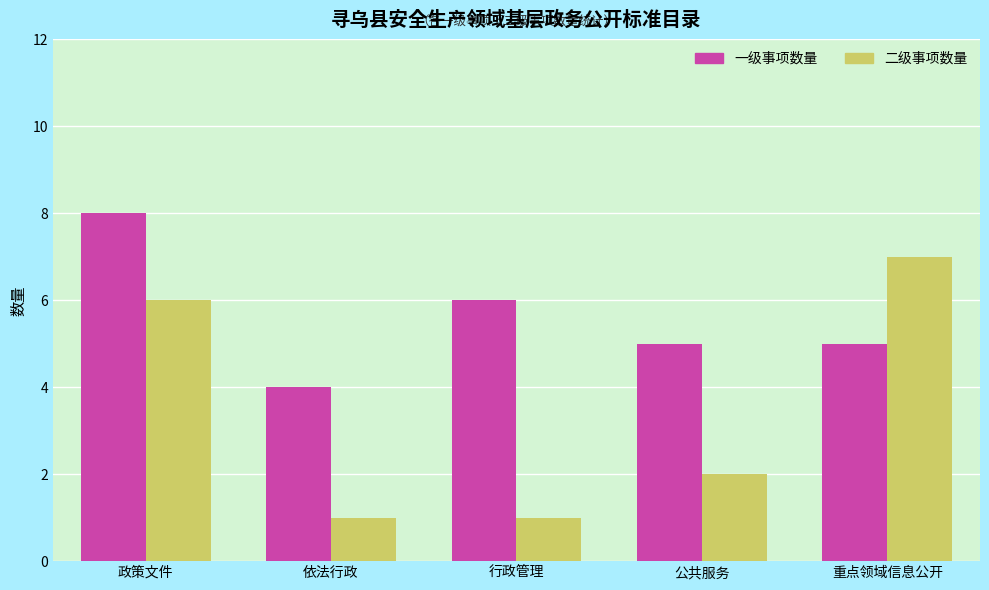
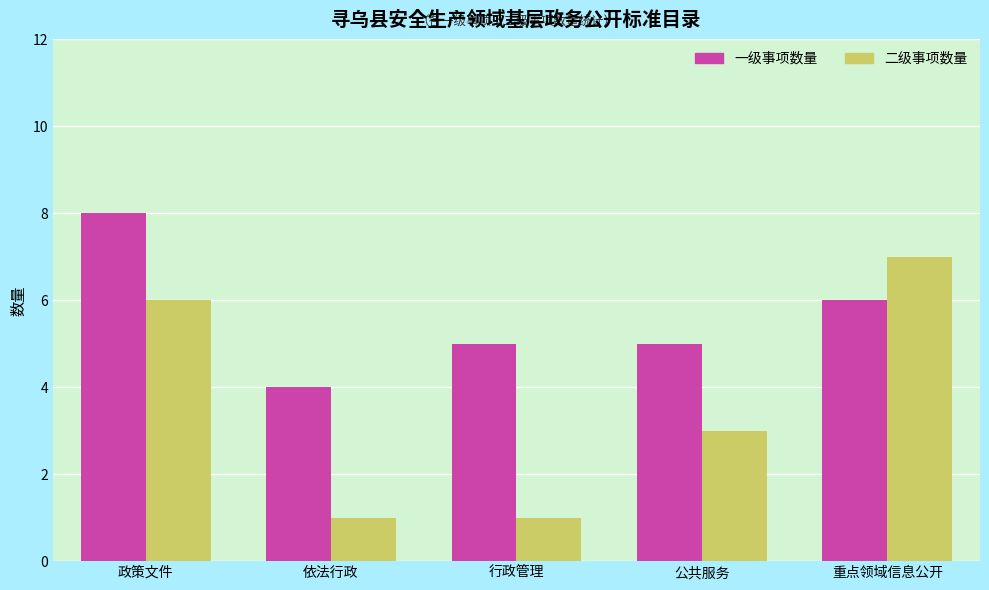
一级事项数量, 行政管理: 6 -> 5
二级事项数量, 公共服务: 2 -> 3
一级事项数量, 重点领域信息公开: 5 -> 6
